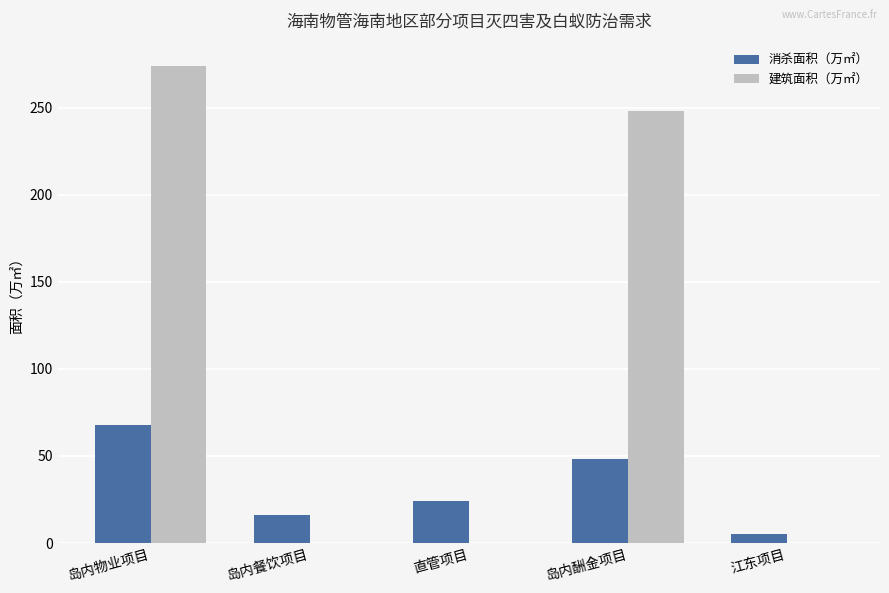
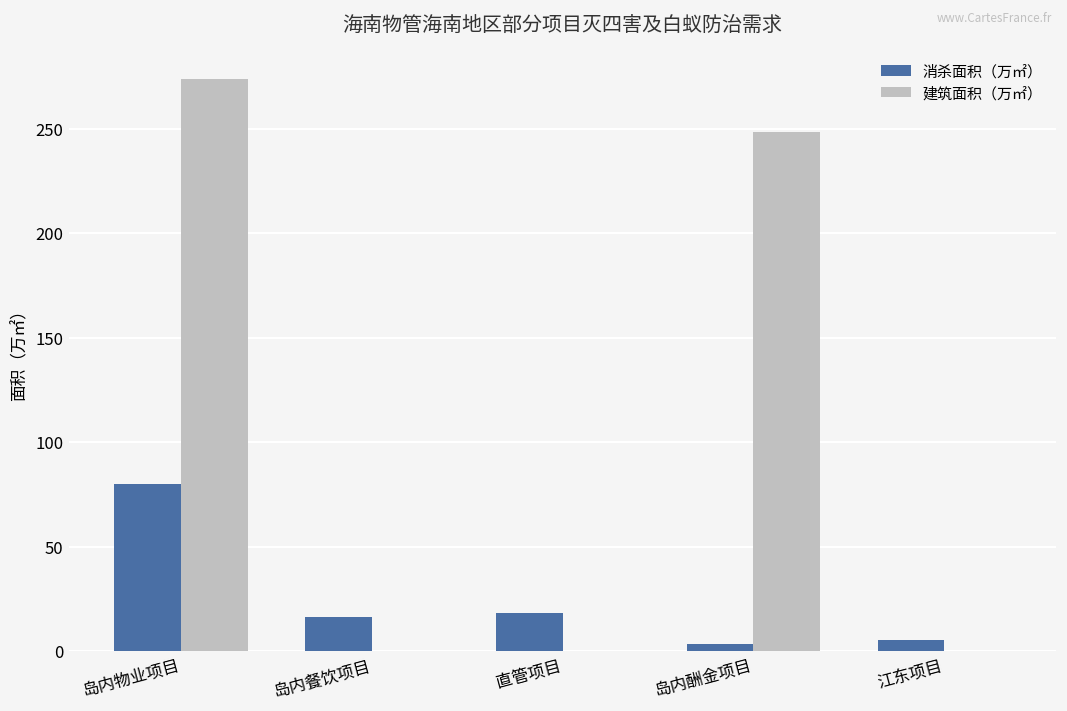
消杀面积（万㎡）, 岛内物业项目: 68 -> 80
消杀面积（万㎡）, 直管项目: 24 -> 18
消杀面积（万㎡）, 岛内酬金项目: 48 -> 3
